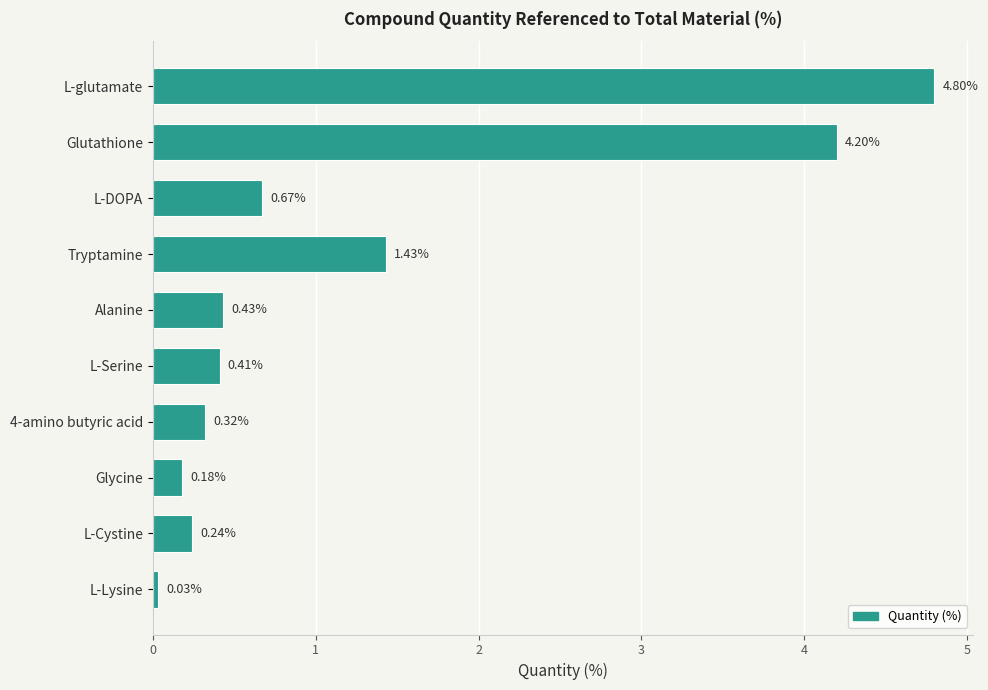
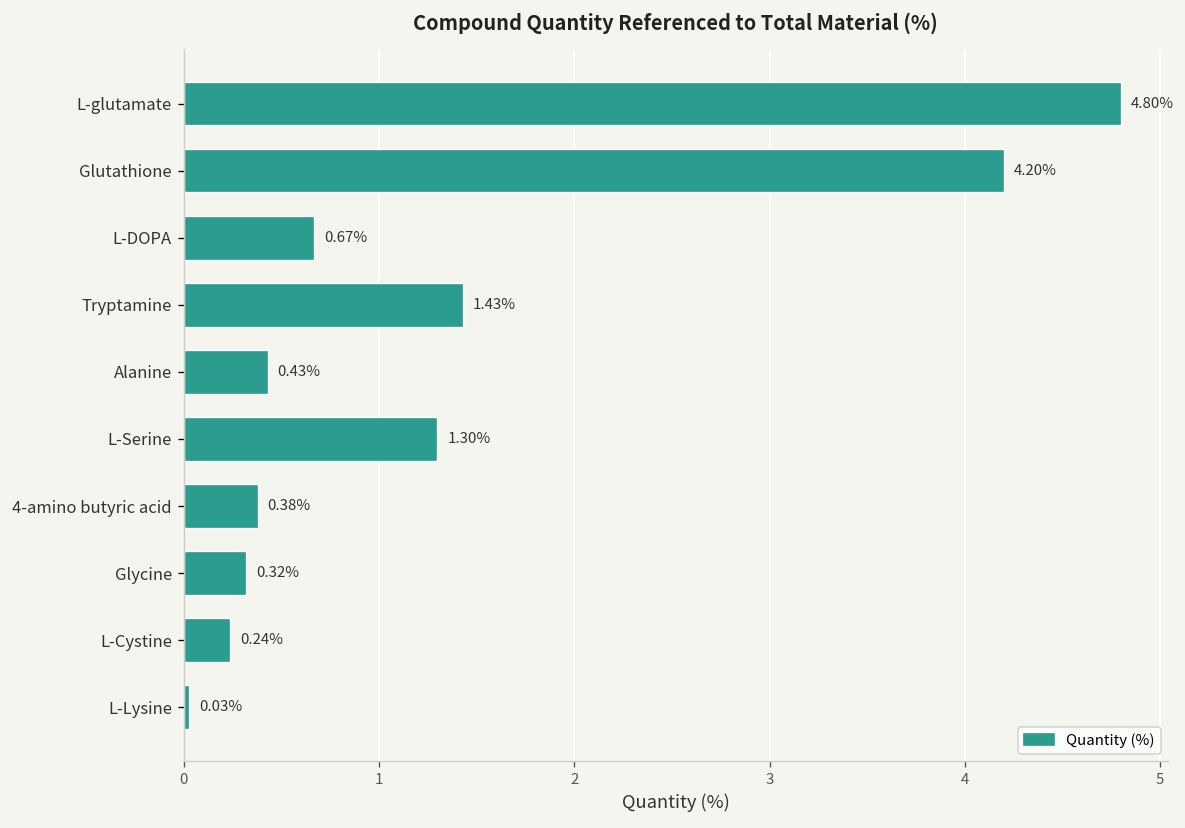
L-Serine: 0.41% -> 1.30%
4-amino butyric acid: 0.32% -> 0.38%
Glycine: 0.18% -> 0.32%
